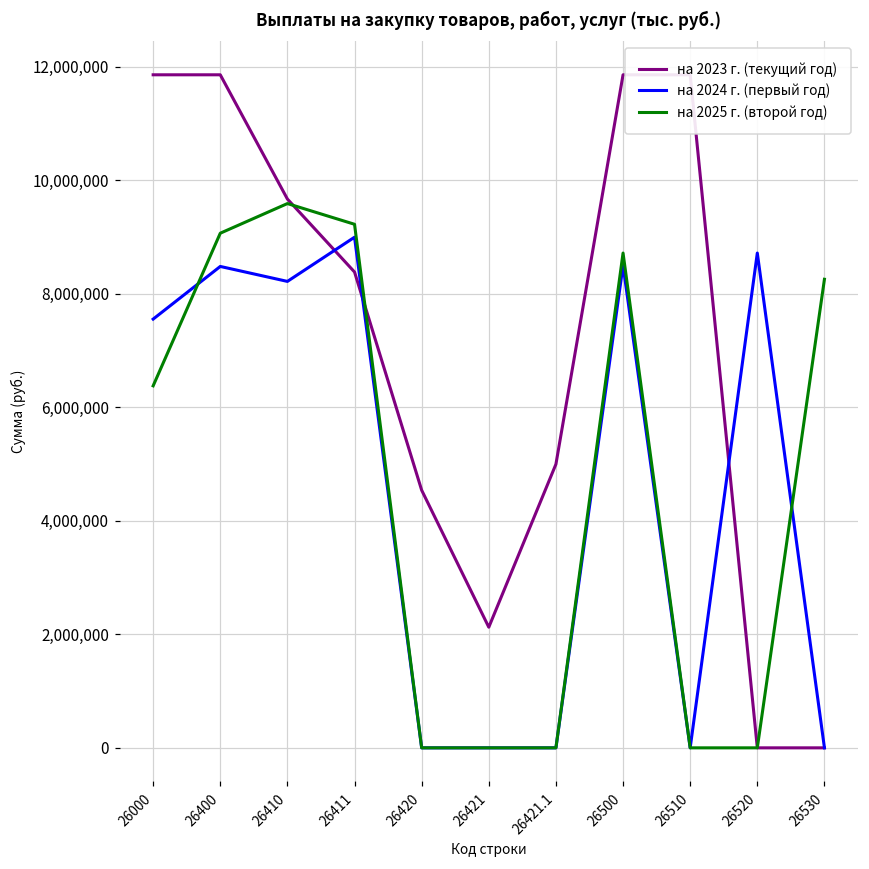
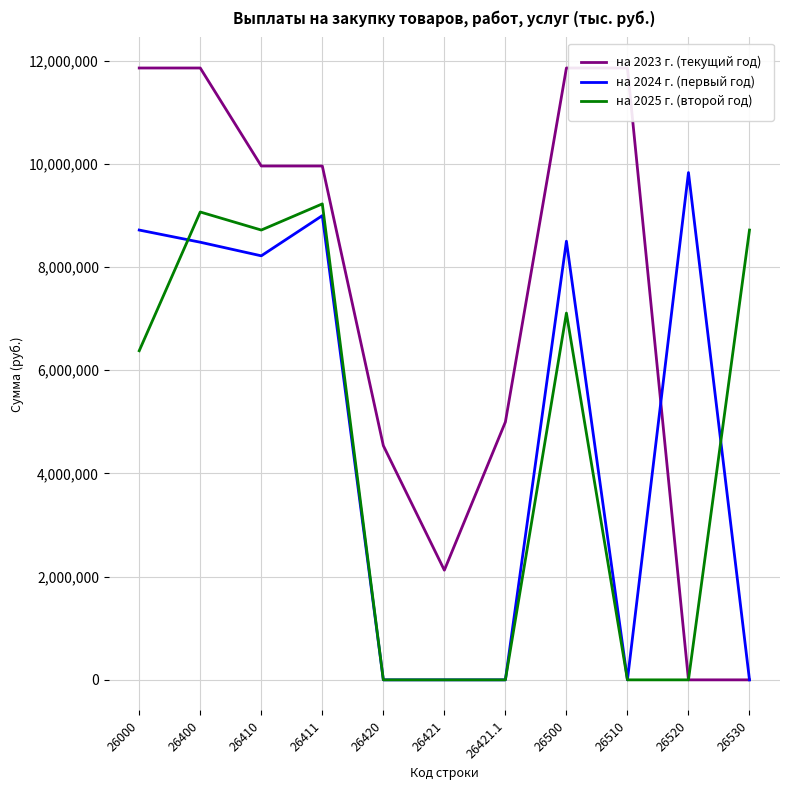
на 2024 г. (первый год), 26000: 7,600,000 -> 8,700,000
на 2023 г. (текущий год), 26410: 9,700,000 -> 10,000,000
на 2025 г. (второй год), 26410: 9,600,000 -> 8,700,000
на 2023 г. (текущий год), 26411: 8,400,000 -> 10,000,000
на 2025 г. (второй год), 26500: 8,700,000 -> 7,100,000
на 2024 г. (первый год), 26520: 8,700,000 -> 9,800,000
на 2025 г. (второй год), 26530: 8,300,000 -> 8,700,000
